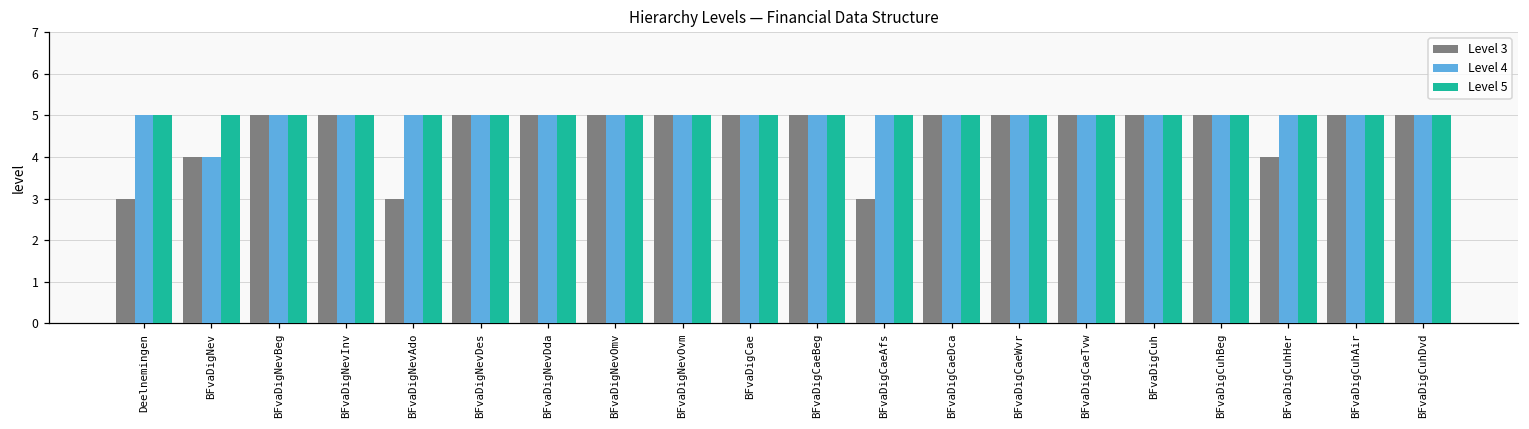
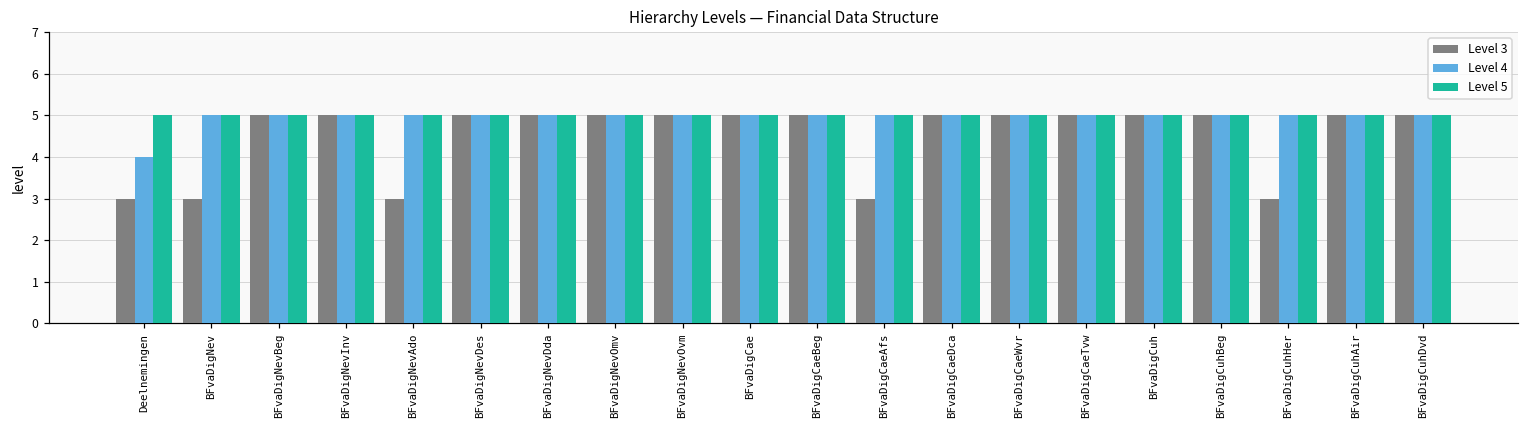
Level 4, Deelnemingen: 5 -> 4
Level 3, BFvaDigNev: 4 -> 3
Level 4, BFvaDigNev: 4 -> 5
Level 3, BFvaDigCuhHer: 4 -> 3
